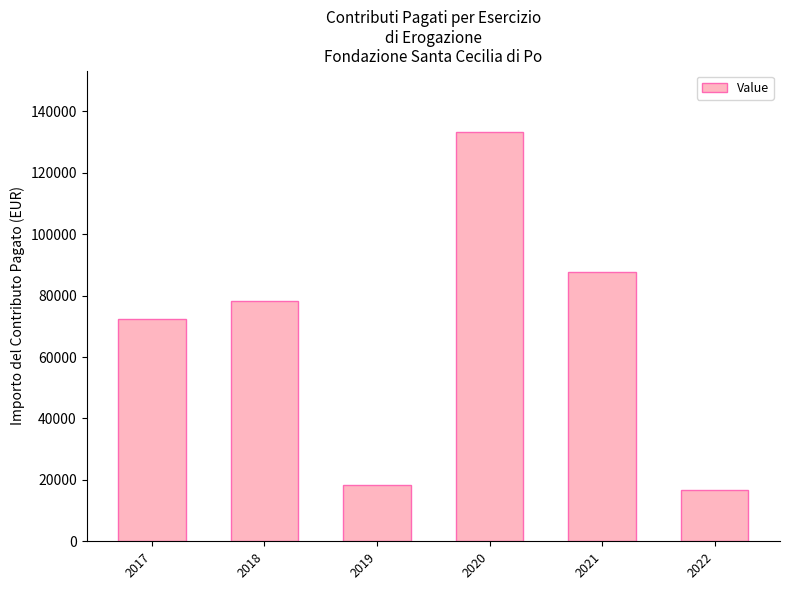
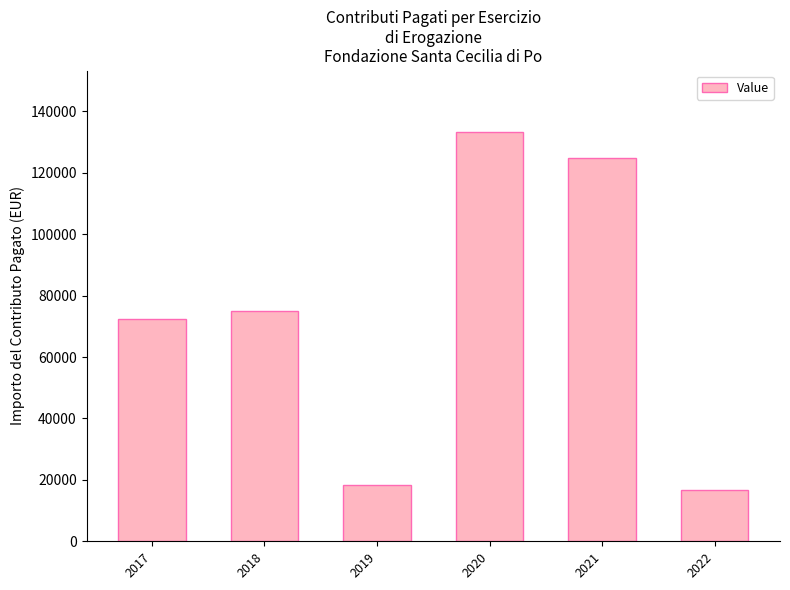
2018: 78000 -> 75000
2021: 88000 -> 125000
